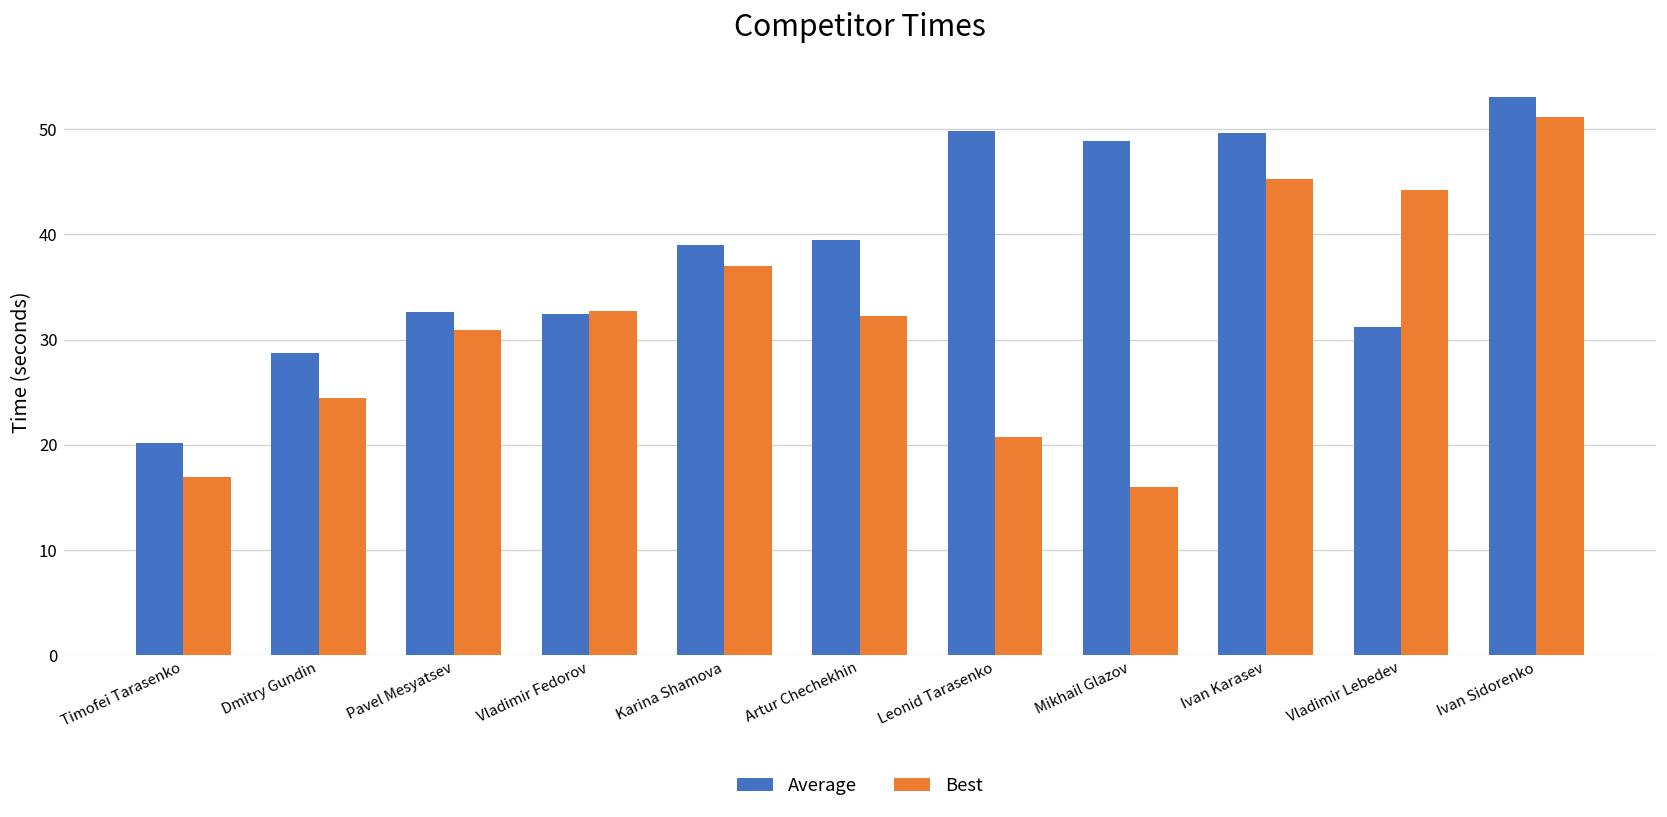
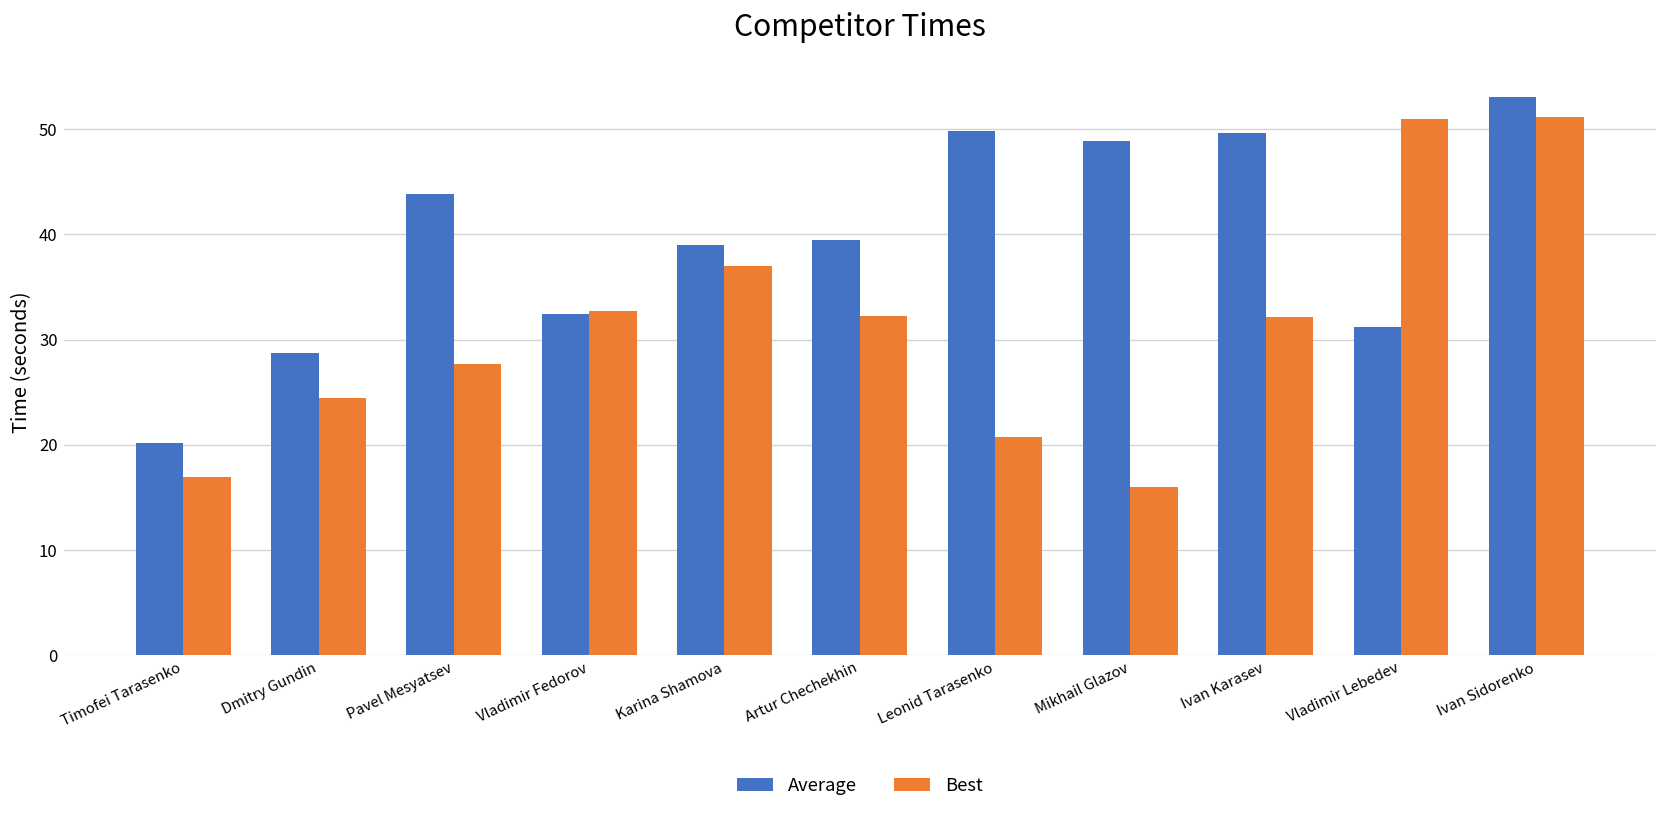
Average, Pavel Mesyatsev: 33 -> 44
Best, Pavel Mesyatsev: 31 -> 28
Best, Ivan Karasev: 45 -> 32
Best, Vladimir Lebedev: 44 -> 51
